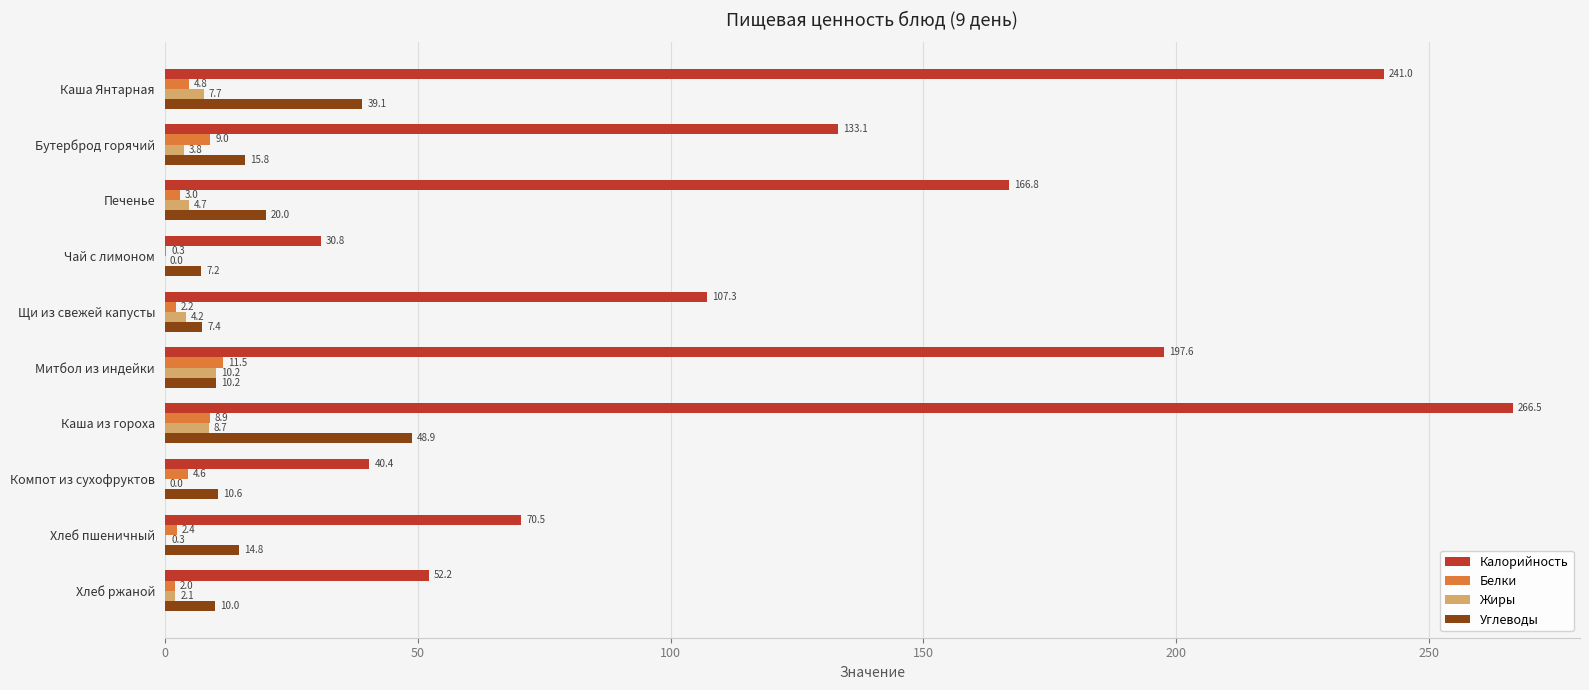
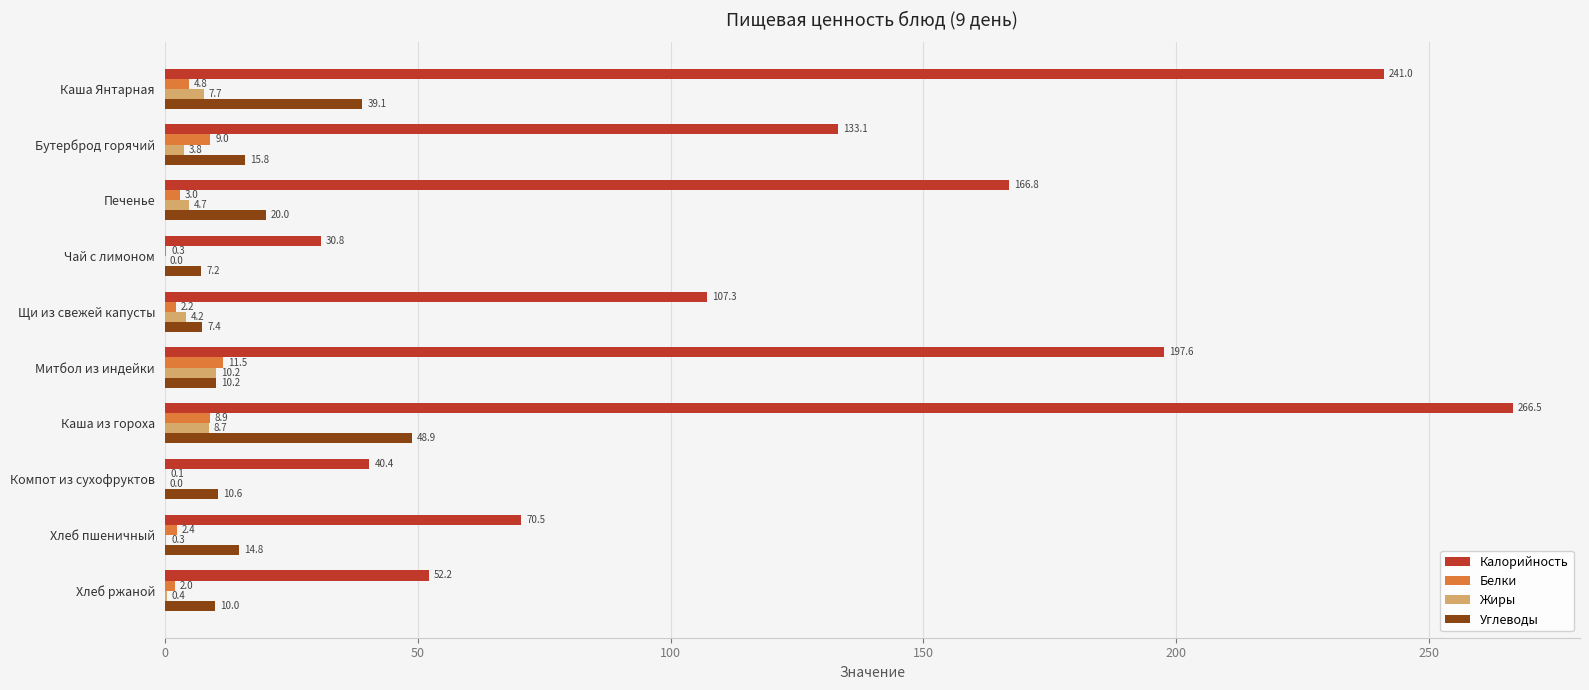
Белки, Компот из сухофруктов: 4.6 -> 0.1
Жиры, Хлеб ржаной: 2.1 -> 0.4
